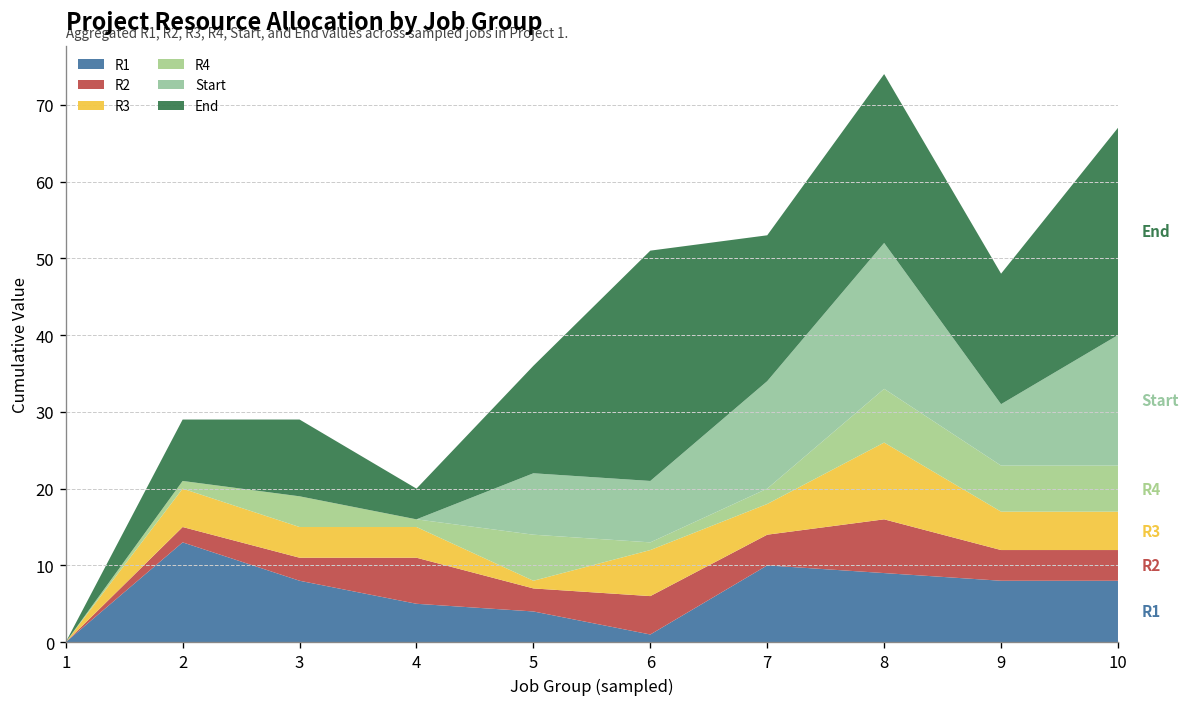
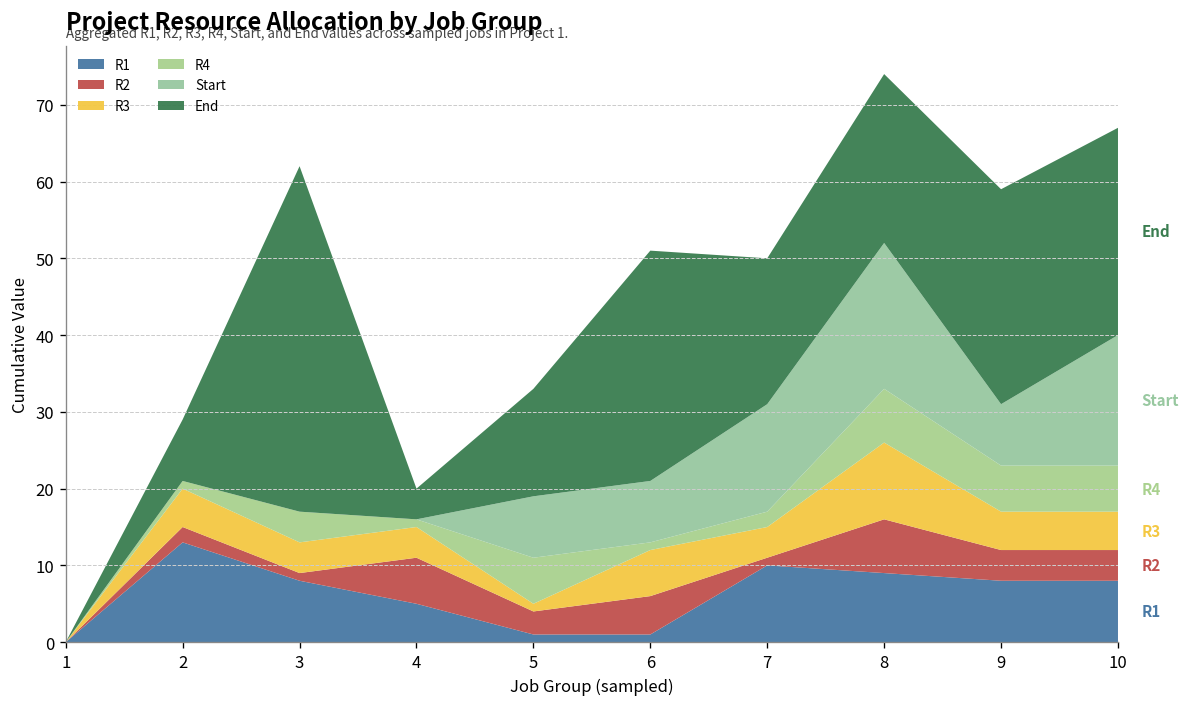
R2, 3: 3 -> 1
End, 3: 10 -> 45
R1, 5: 4 -> 1
R2, 7: 4 -> 1
End, 9: 17 -> 28
